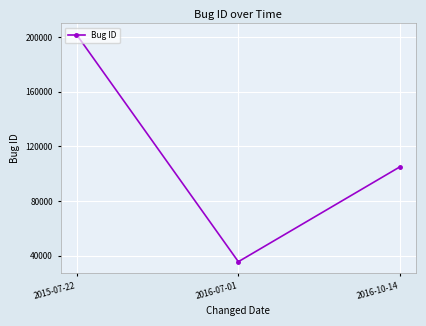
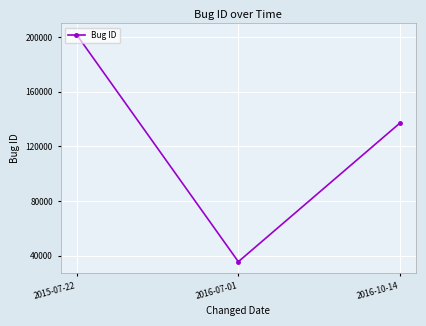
2016-10-14: 105000 -> 137000
